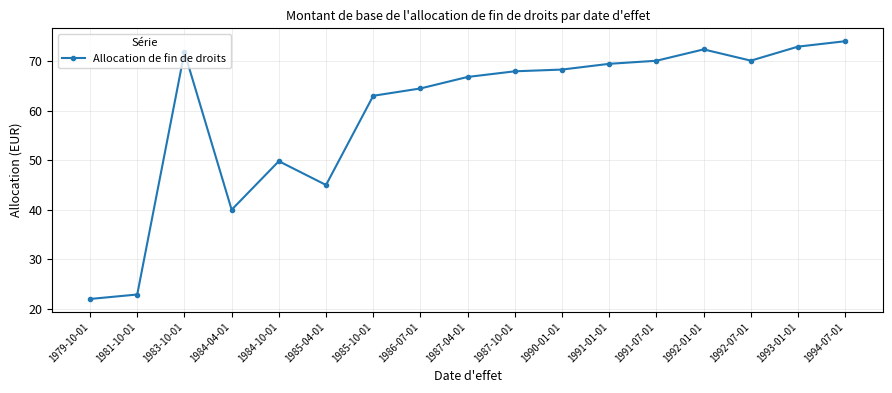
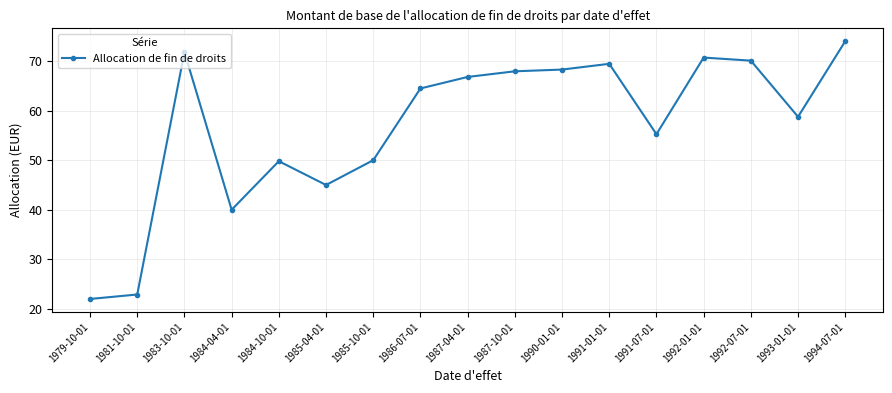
1985-10-01: 63 -> 50
1991-07-01: 70 -> 55
1992-01-01: 72 -> 71
1993-01-01: 73 -> 59
